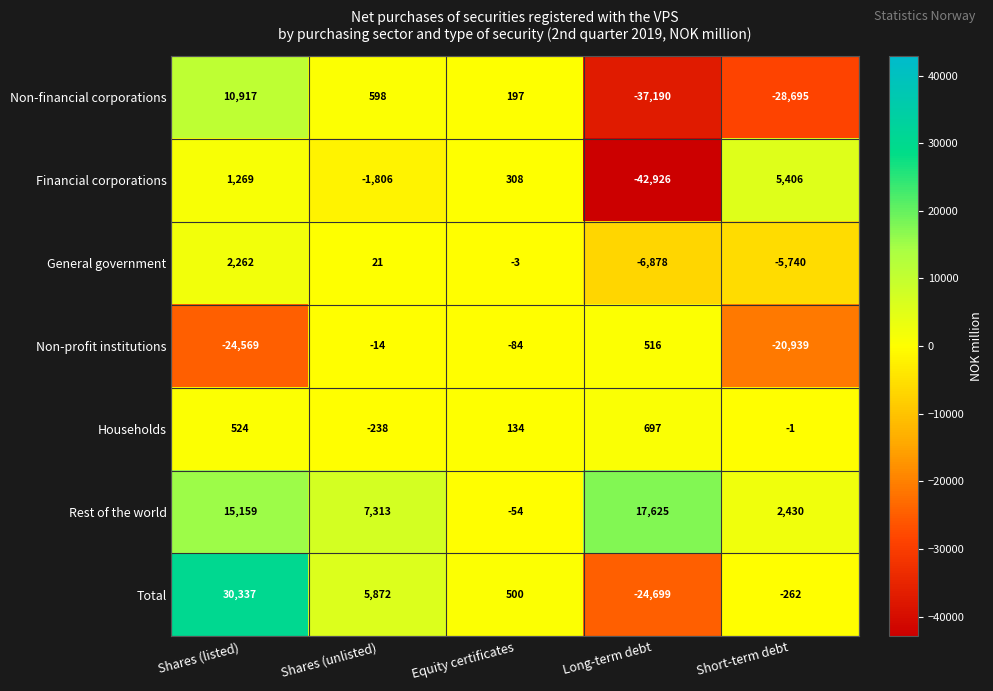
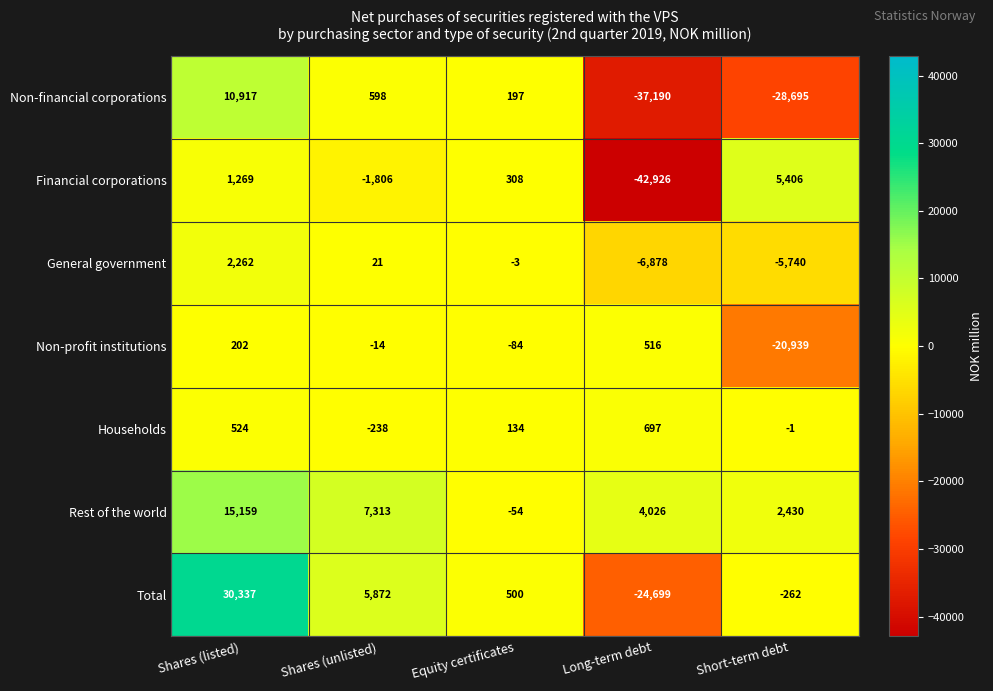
Non-profit institutions, Shares (listed): -24,569 -> 202
Rest of the world, Long-term debt: 17,625 -> 4,026
